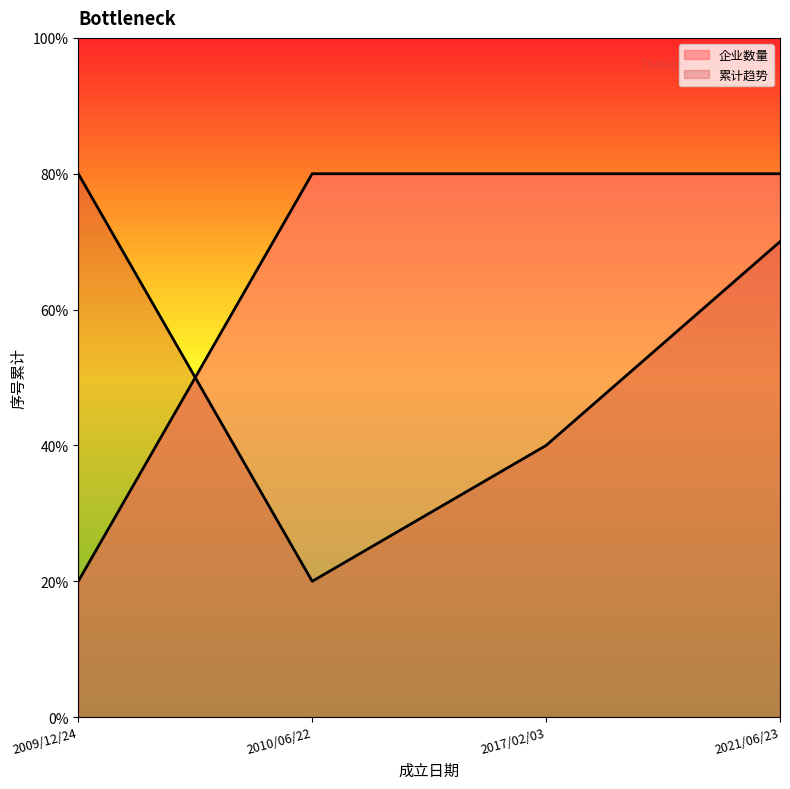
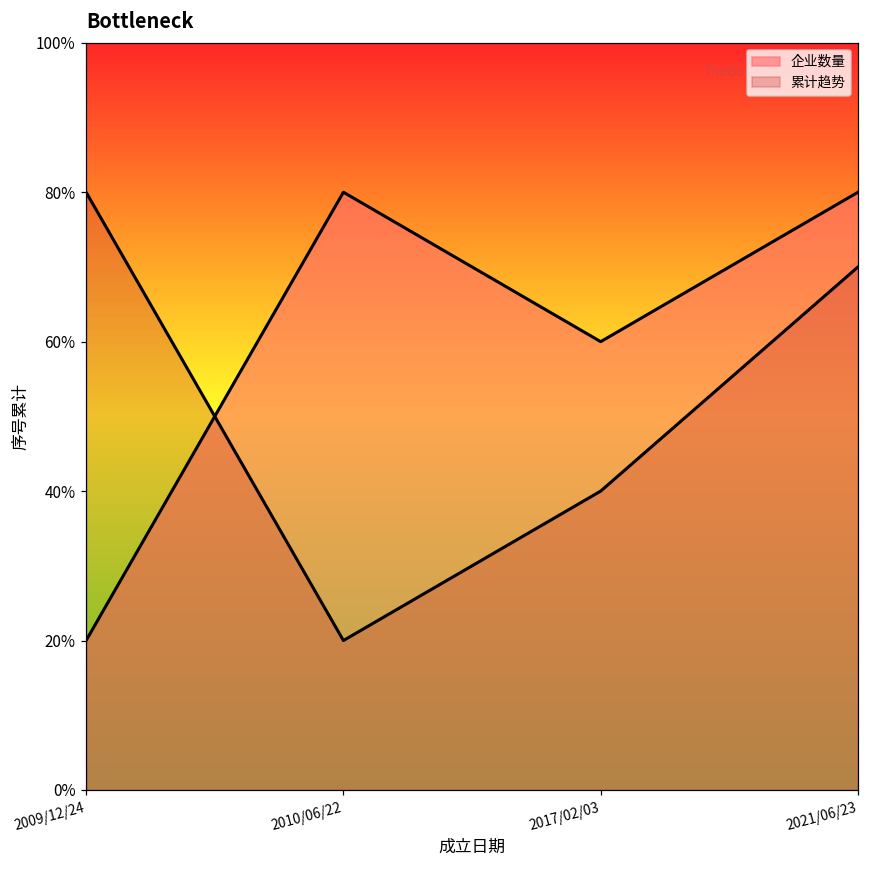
企业数量, 2017/02/03: 80% -> 60%
